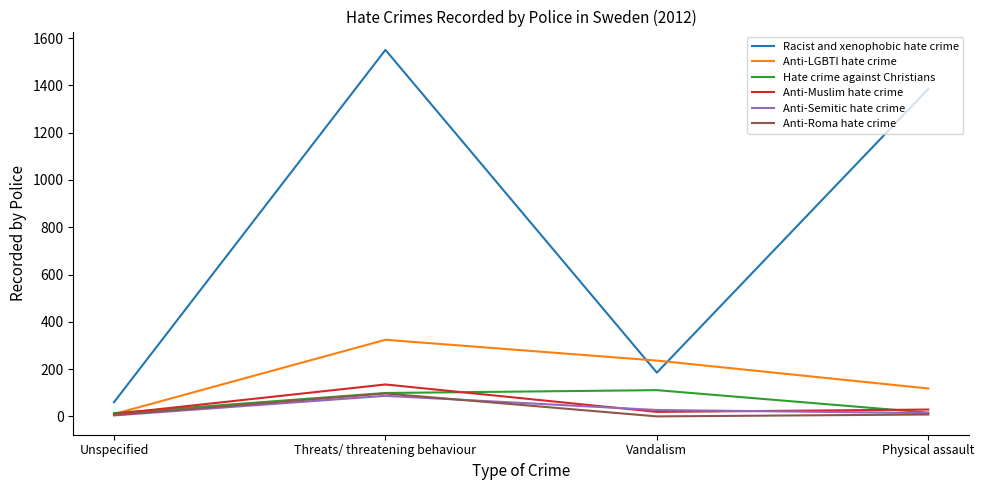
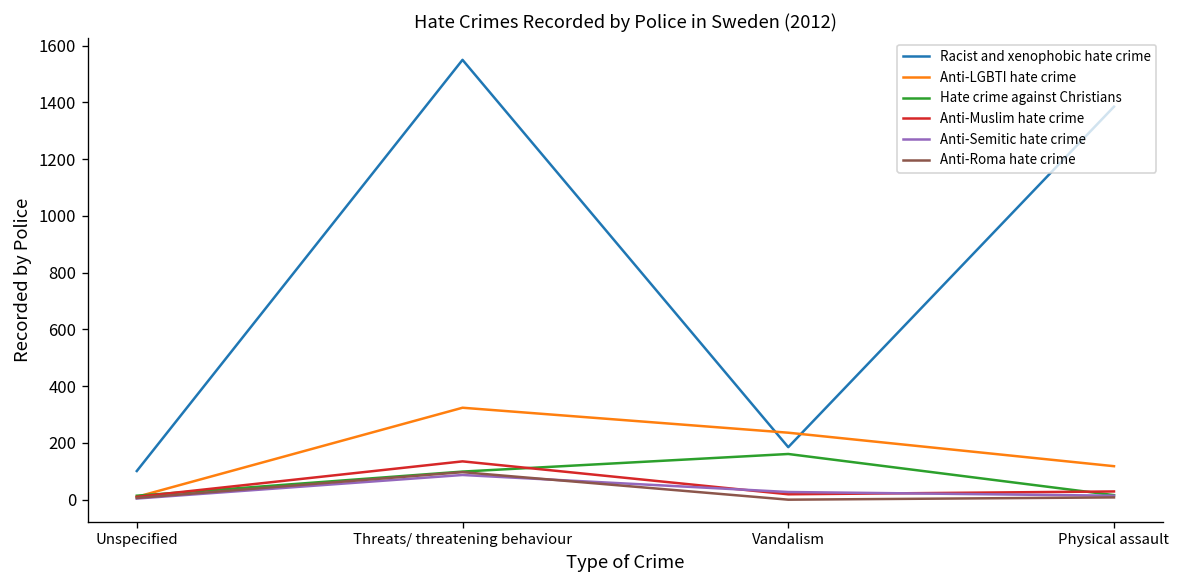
Racist and xenophobic hate crime, Unspecified: 60 -> 100
Hate crime against Christians, Vandalism: 110 -> 160
